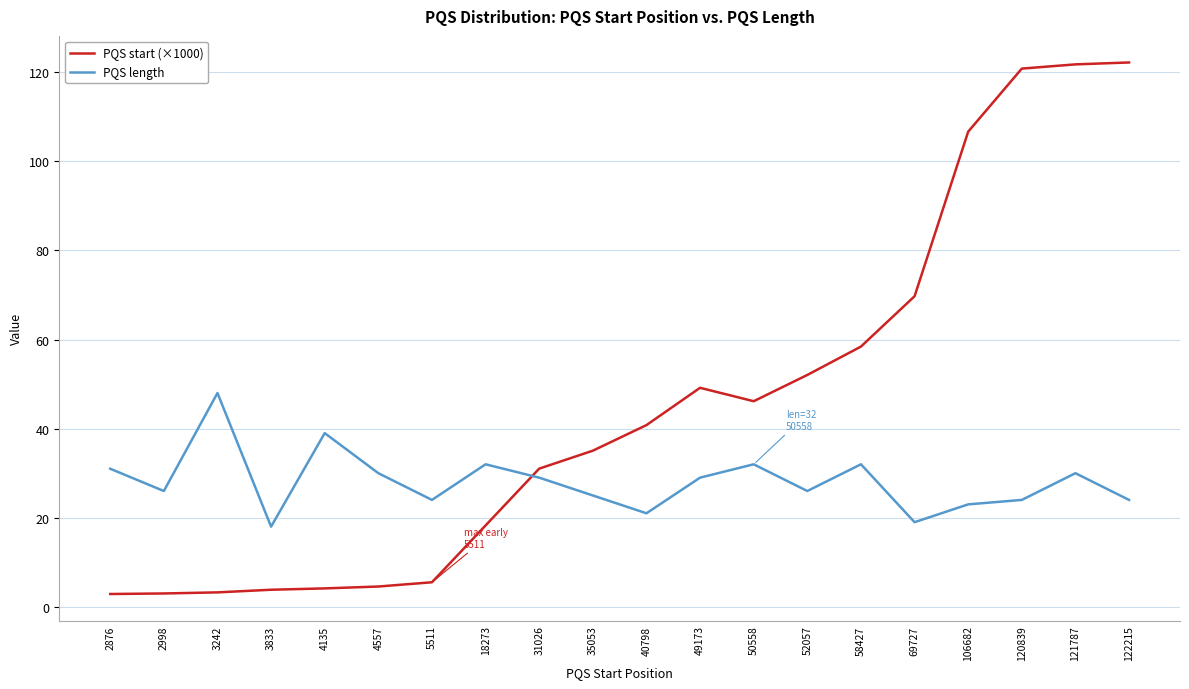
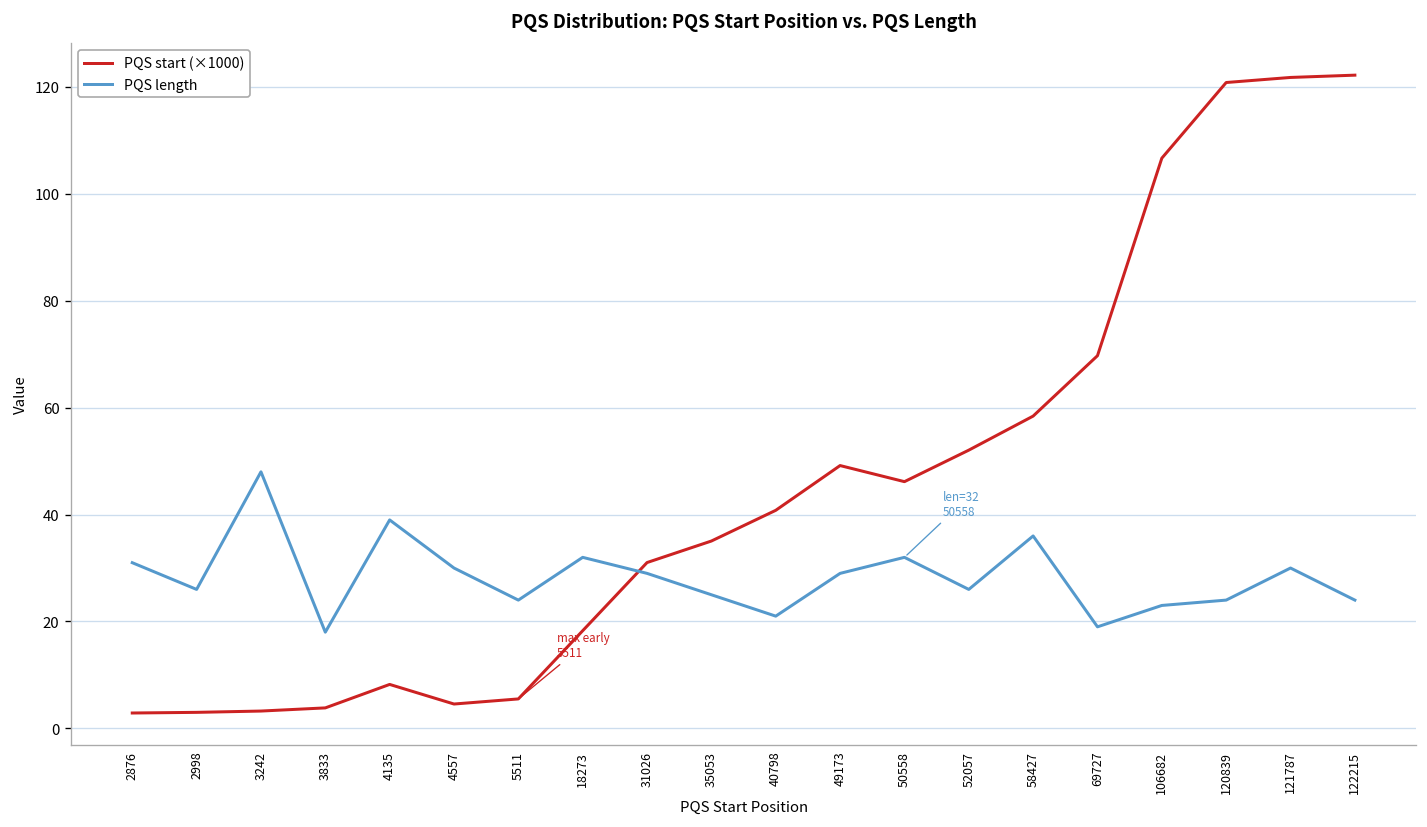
PQS start (×1000), 4135: 4 -> 8
PQS length, 58427: 32 -> 36
